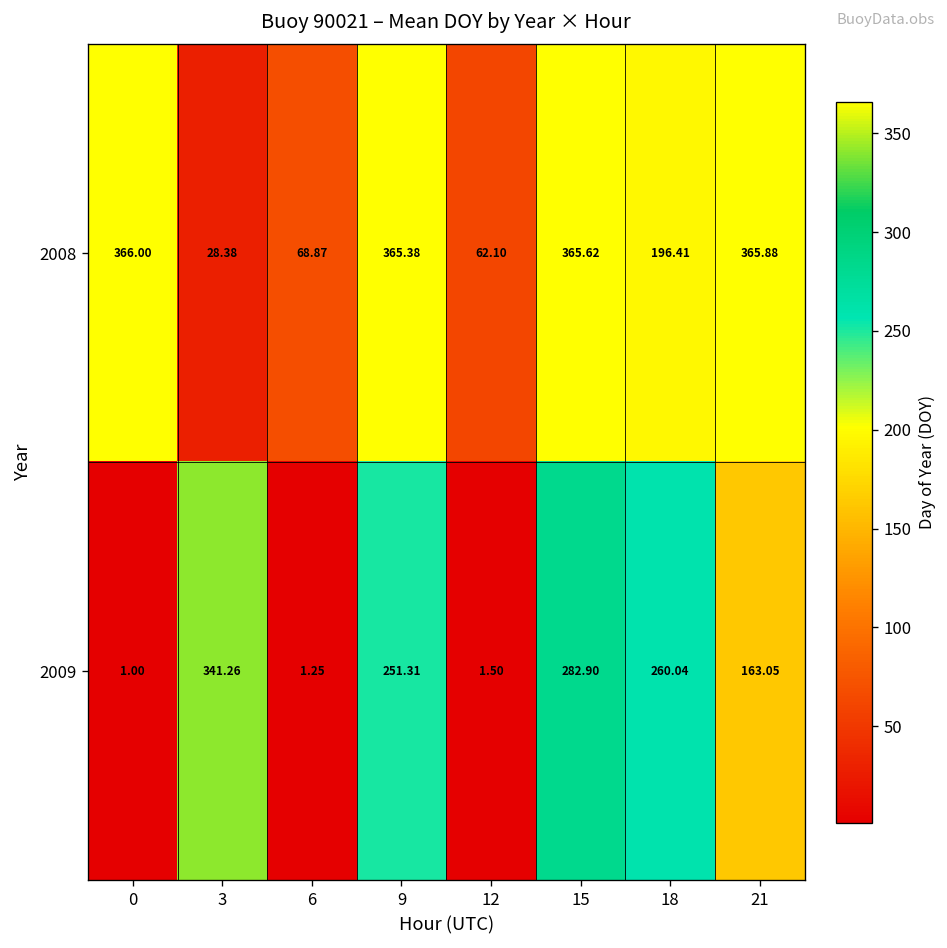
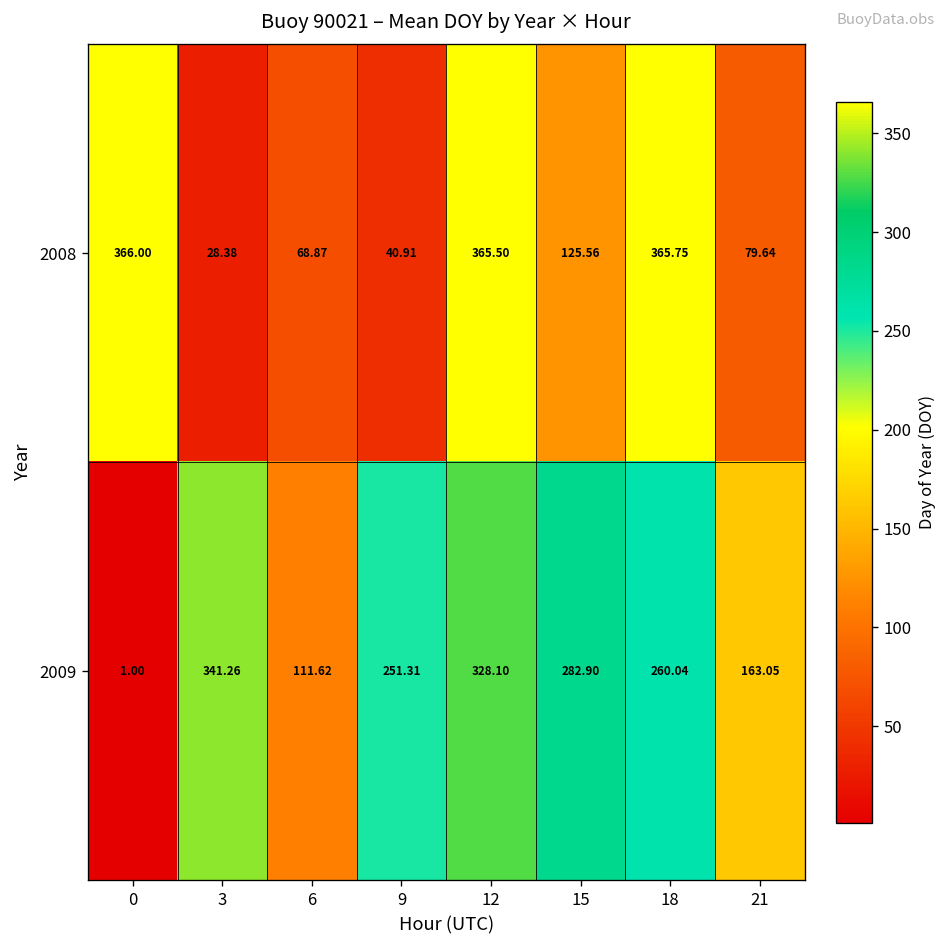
2008, 9: 365.38 -> 40.91
2008, 12: 62.10 -> 365.50
2008, 15: 365.62 -> 125.56
2008, 18: 196.41 -> 365.75
2008, 21: 365.88 -> 79.64
2009, 6: 1.25 -> 111.62
2009, 12: 1.50 -> 328.10
